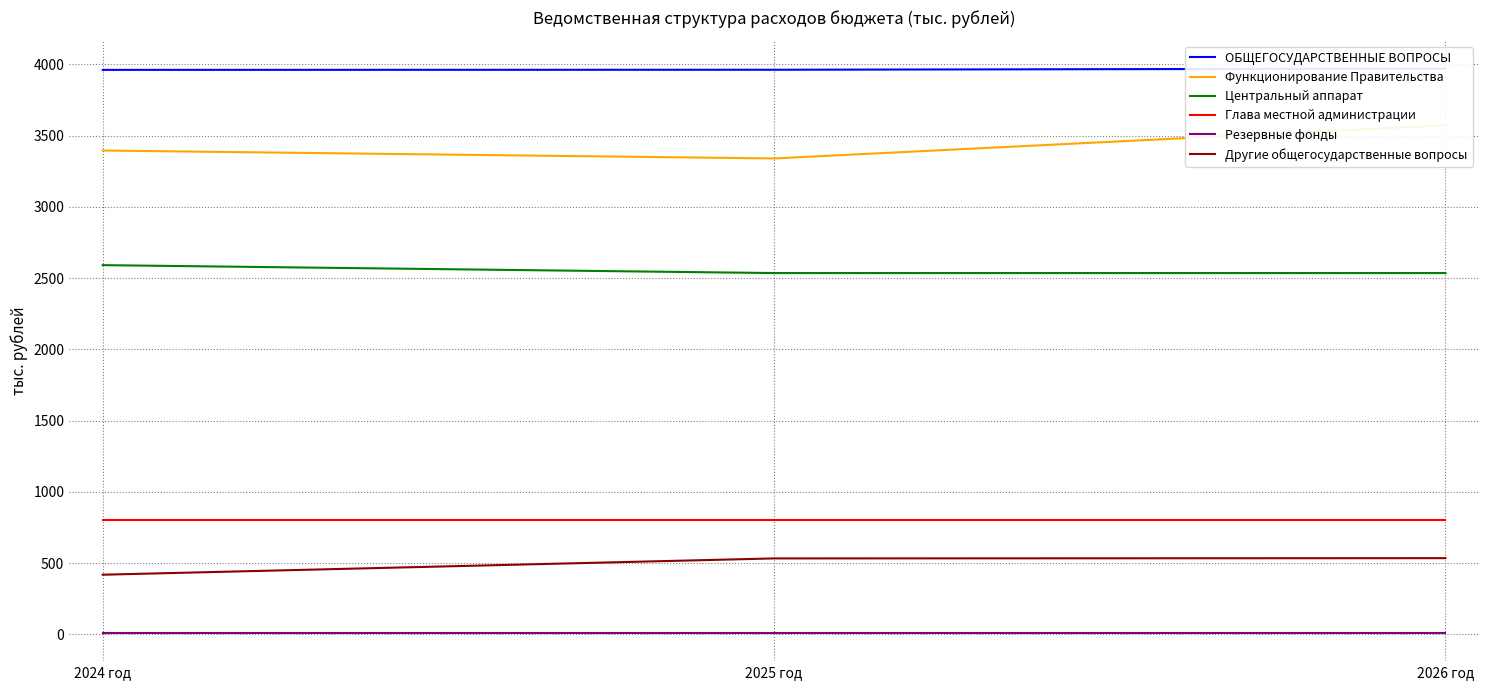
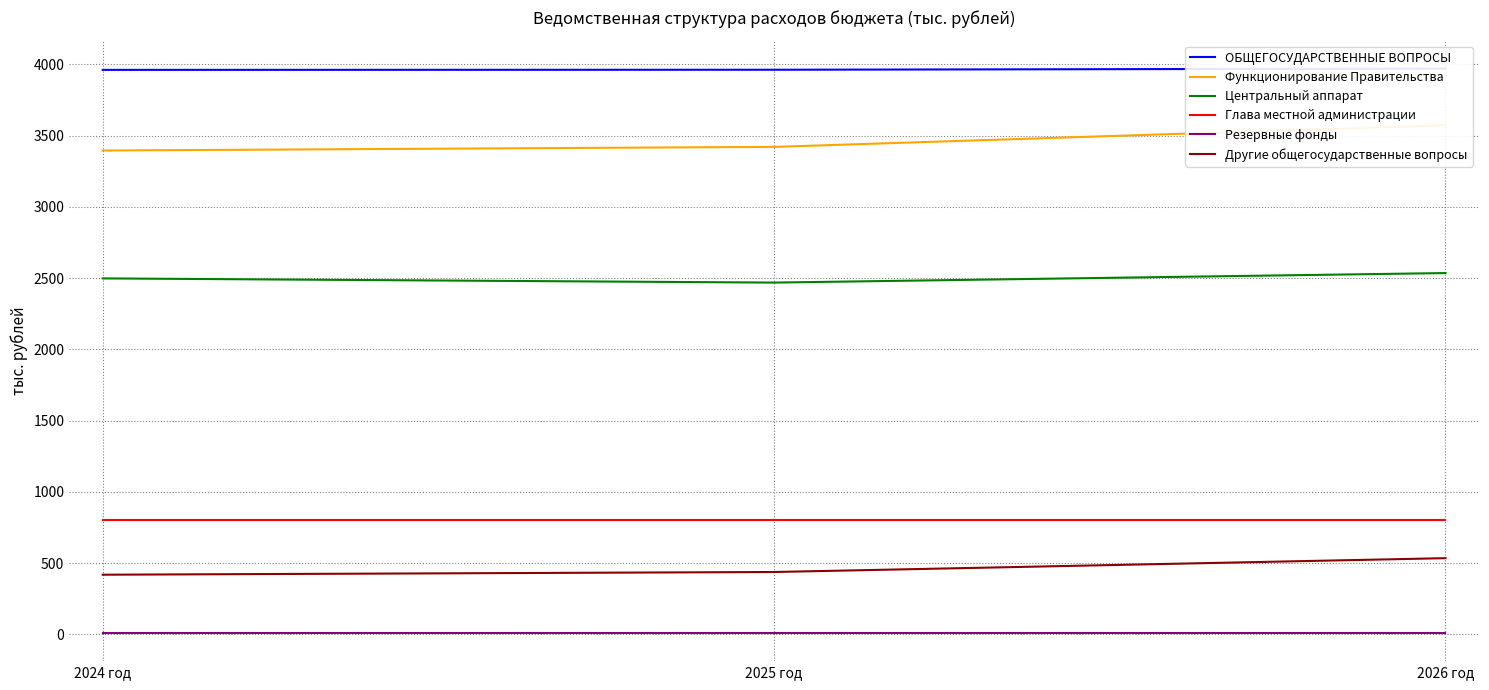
Центральный аппарат, 2024 год: 2590 -> 2500
Функционирование Правительства, 2025 год: 3340 -> 3420
Центральный аппарат, 2025 год: 2540 -> 2470
Другие общегосударственные вопросы, 2025 год: 530 -> 440
